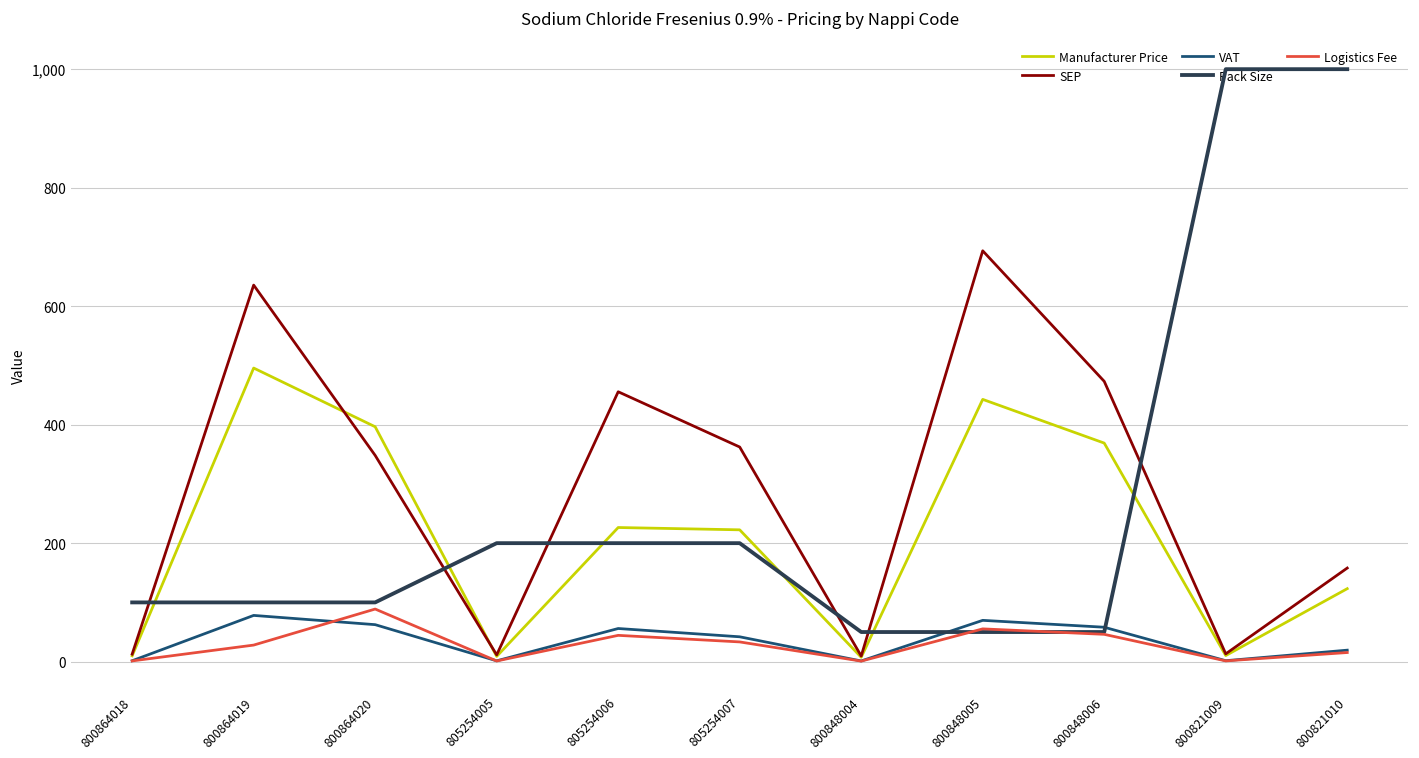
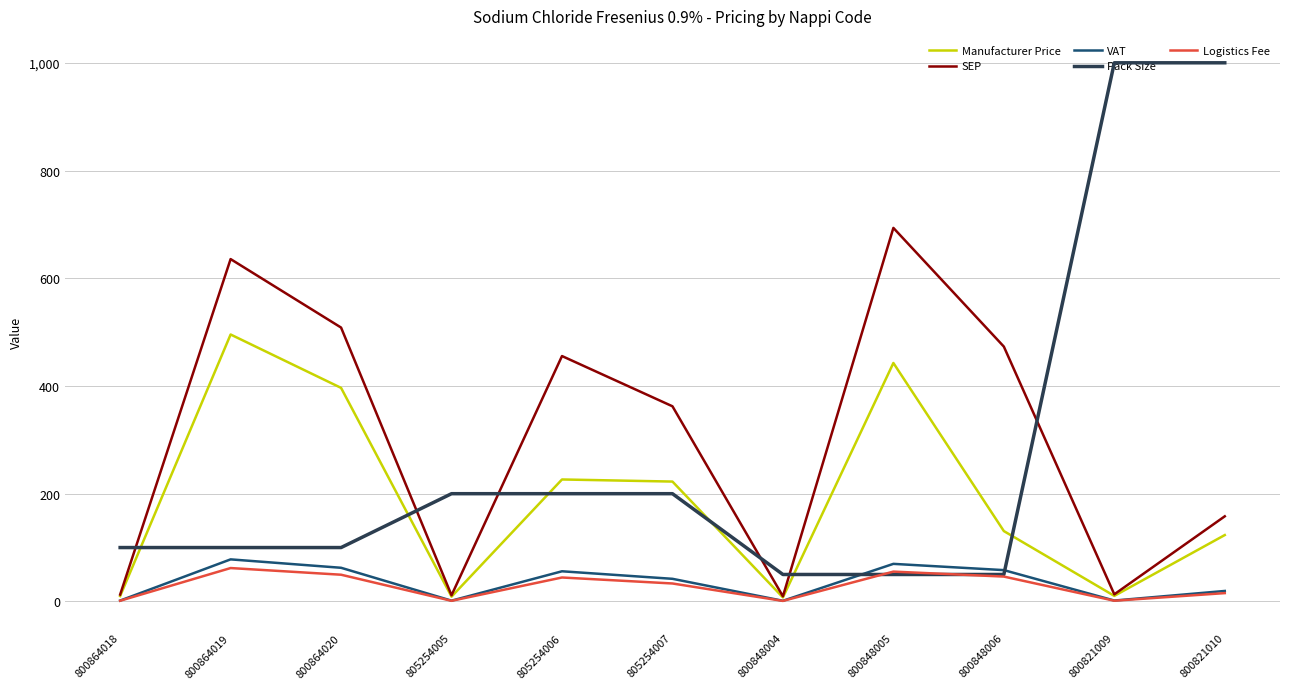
Logistics Fee, 800864019: 30 -> 60
SEP, 800864020: 350 -> 510
Logistics Fee, 800864020: 90 -> 50
Manufacturer Price, 800848006: 370 -> 130
